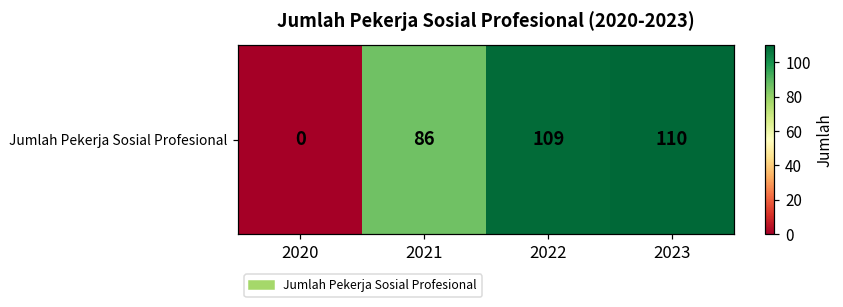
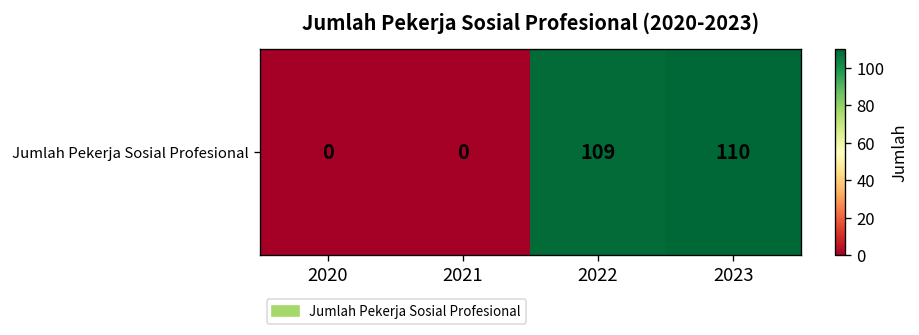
Jumlah Pekerja Sosial Profesional, 2021: 86 -> 0
